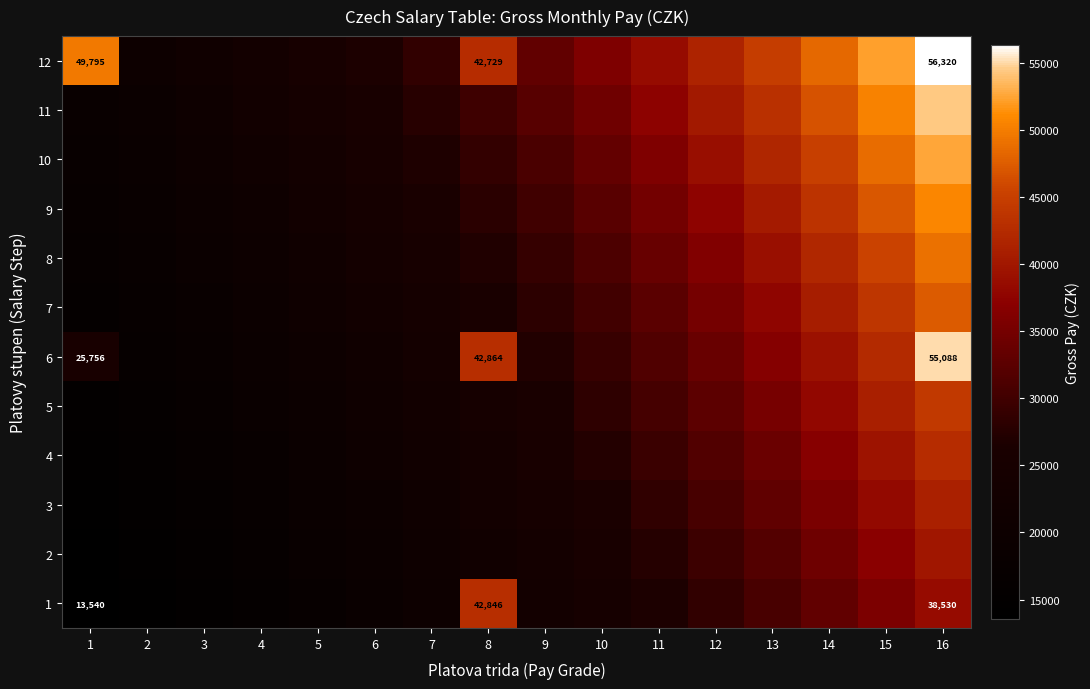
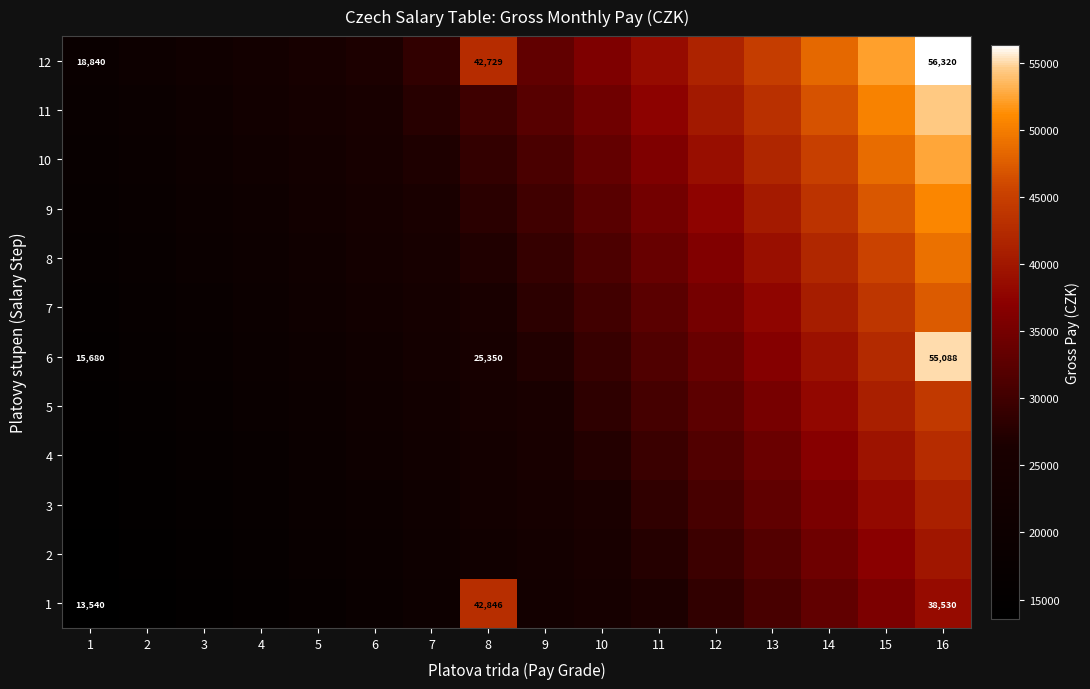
12, 1: 49,795 -> 18,840
6, 1: 25,756 -> 15,680
6, 8: 42,864 -> 25,350
